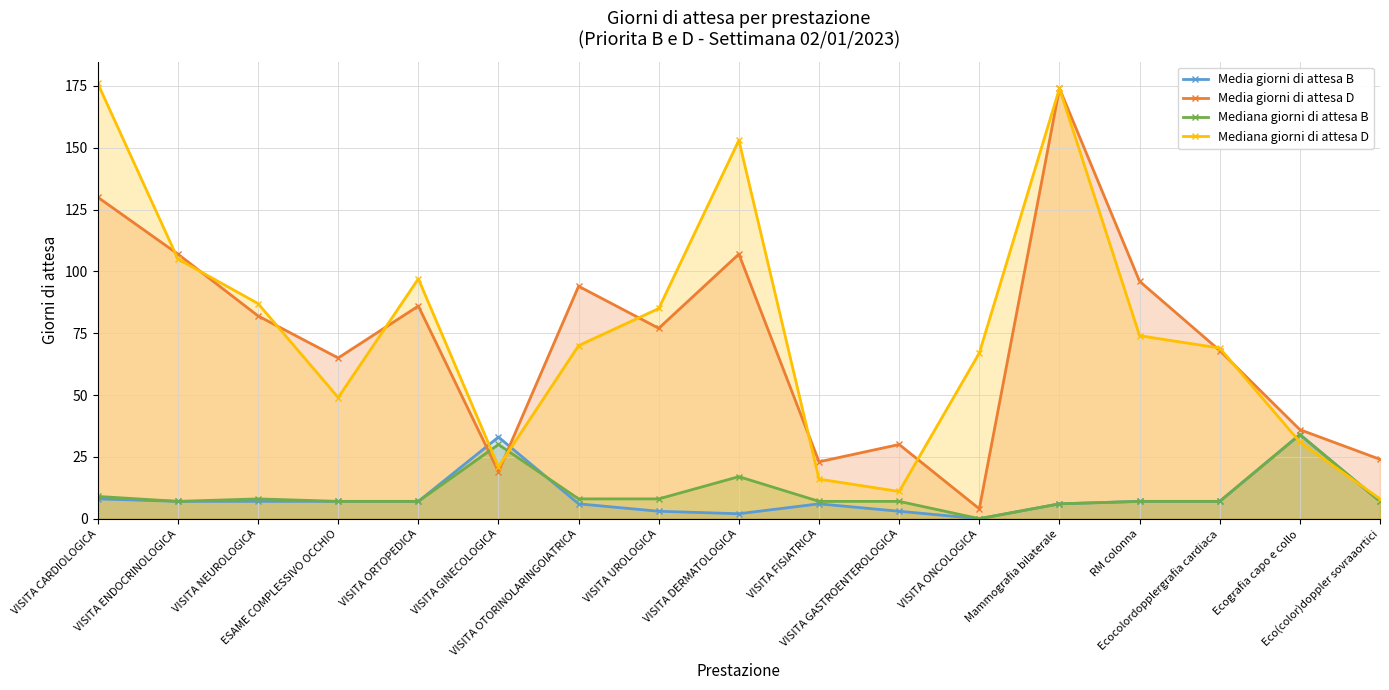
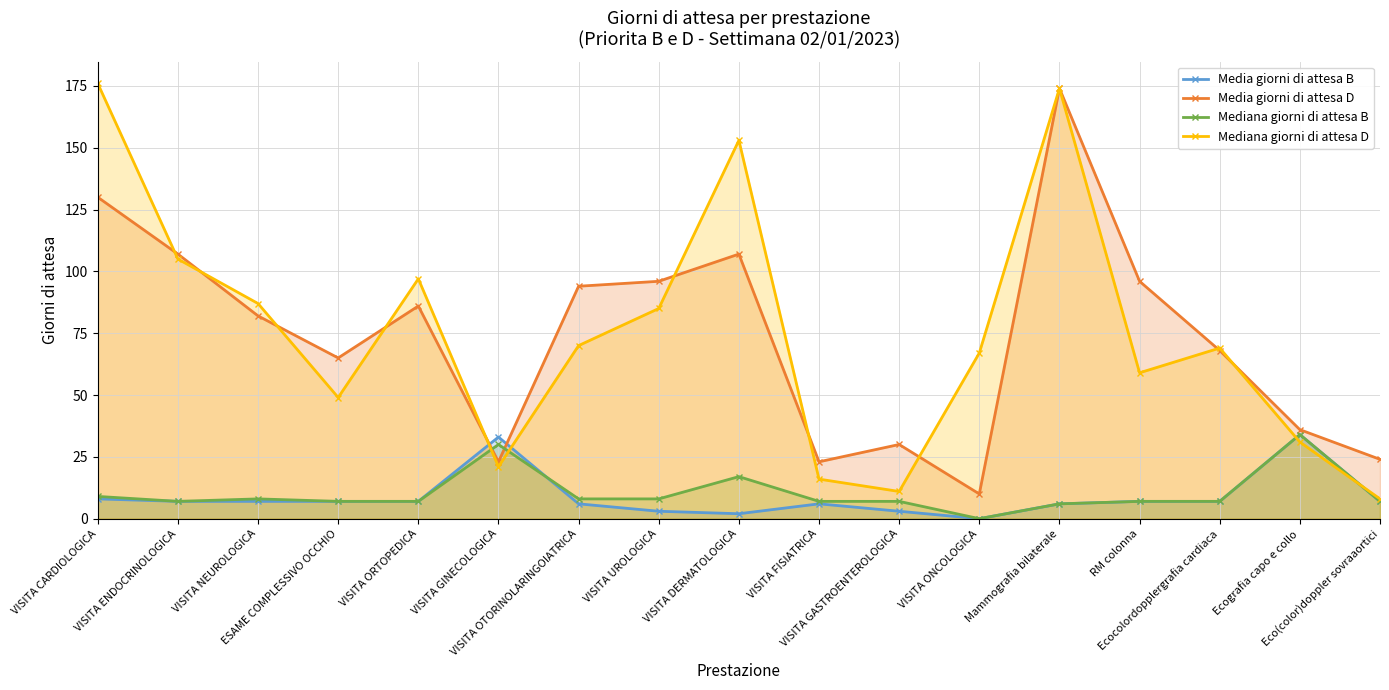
Media giorni di attesa D, VISITA GINECOLOGICA: 19 -> 23
Media giorni di attesa D, VISITA UROLOGICA: 77 -> 96
Media giorni di attesa D, VISITA ONCOLOGICA: 4 -> 10
Mediana giorni di attesa D, RM colonna: 74 -> 59
